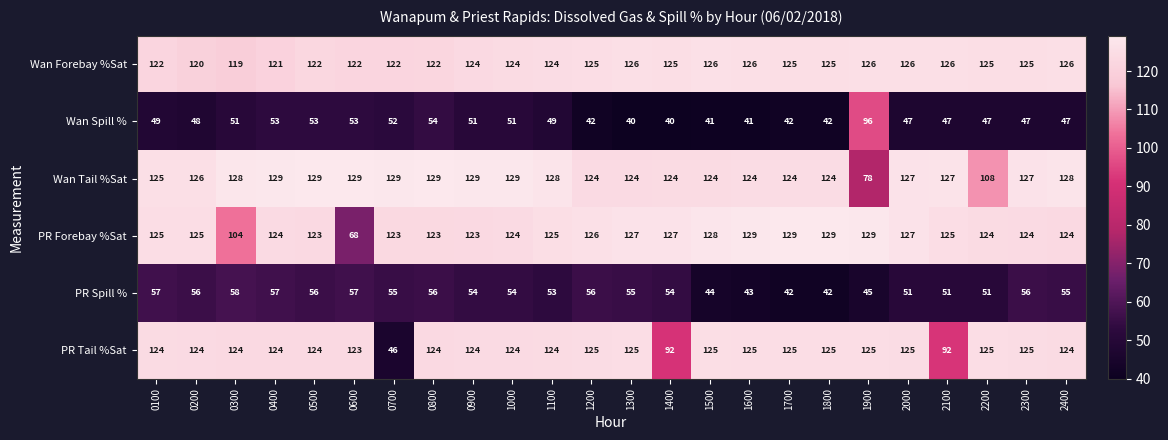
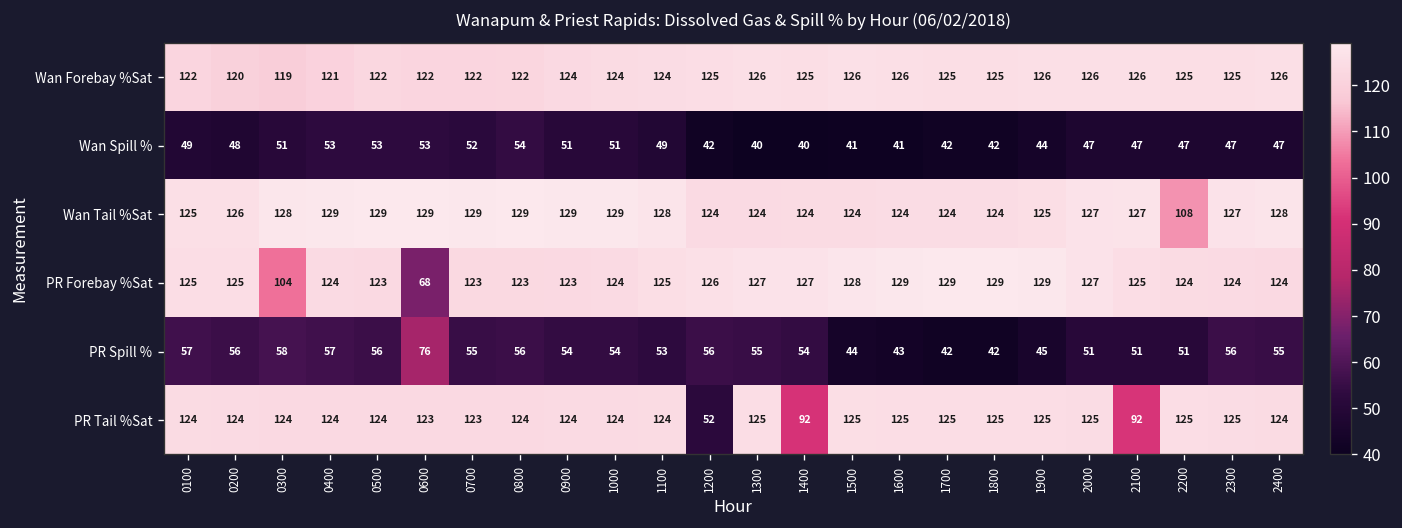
Wan Spill %, 1900: 96 -> 44
Wan Tail %Sat, 1900: 78 -> 125
PR Spill %, 0600: 57 -> 76
PR Tail %Sat, 0700: 46 -> 123
PR Tail %Sat, 1200: 125 -> 52
